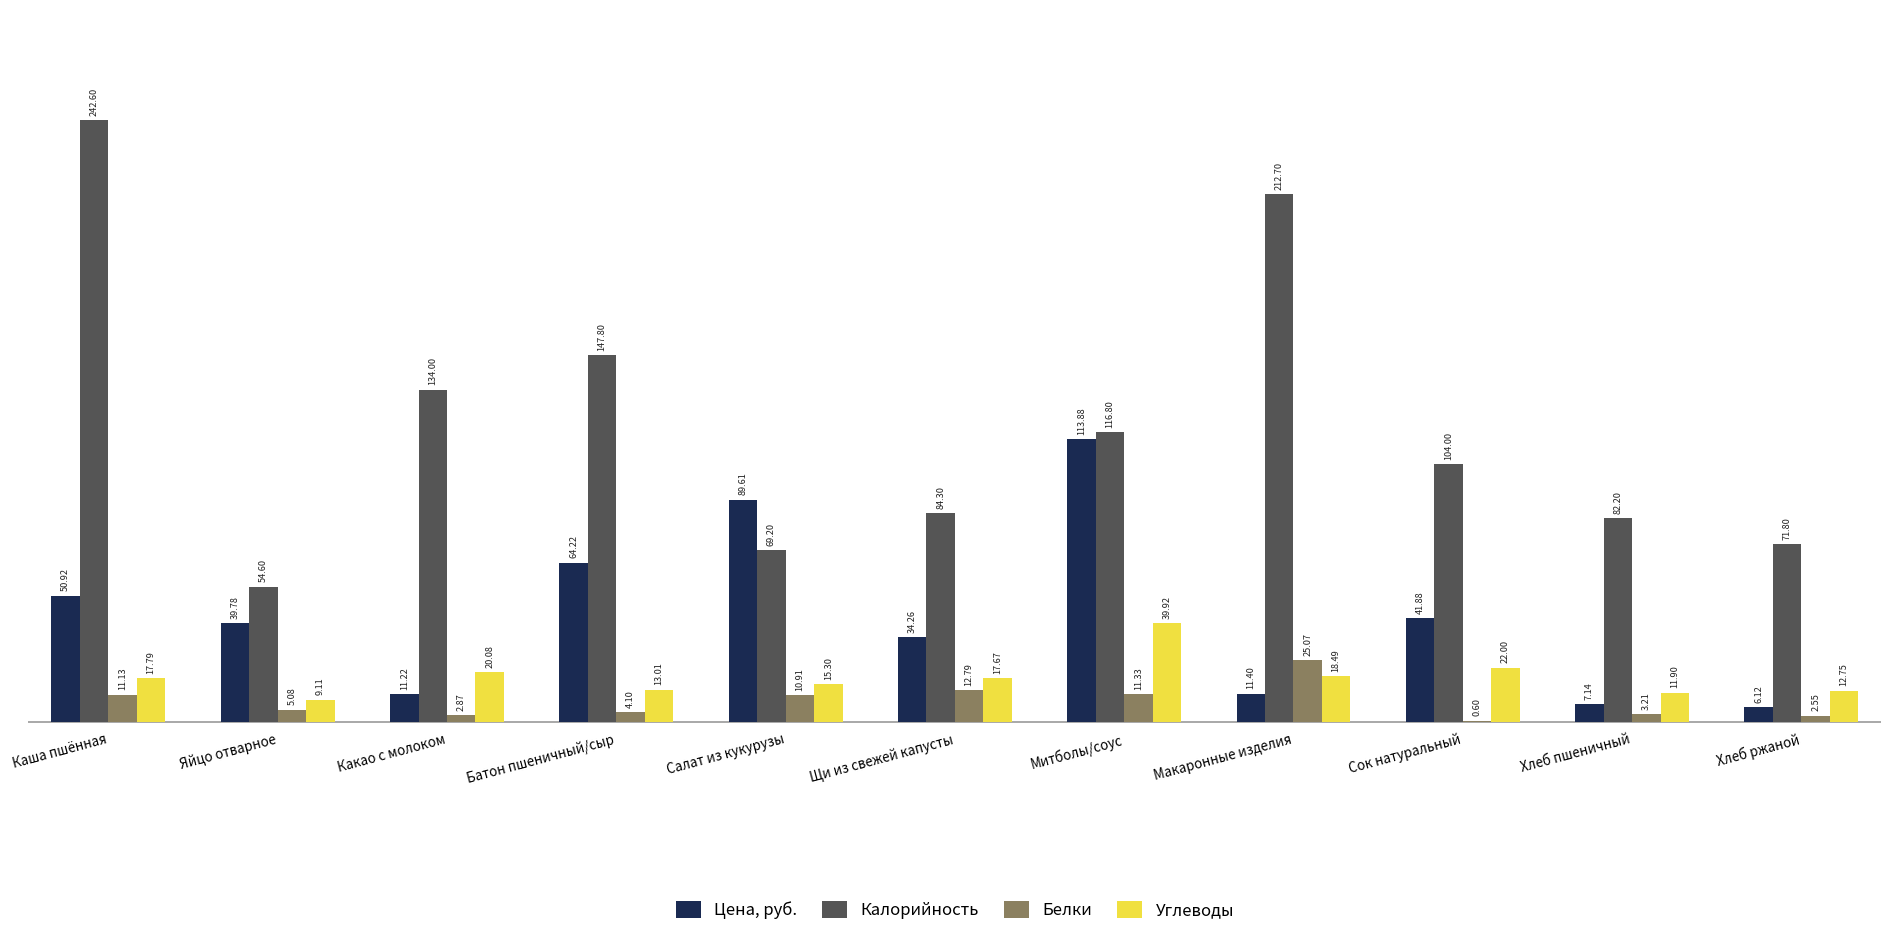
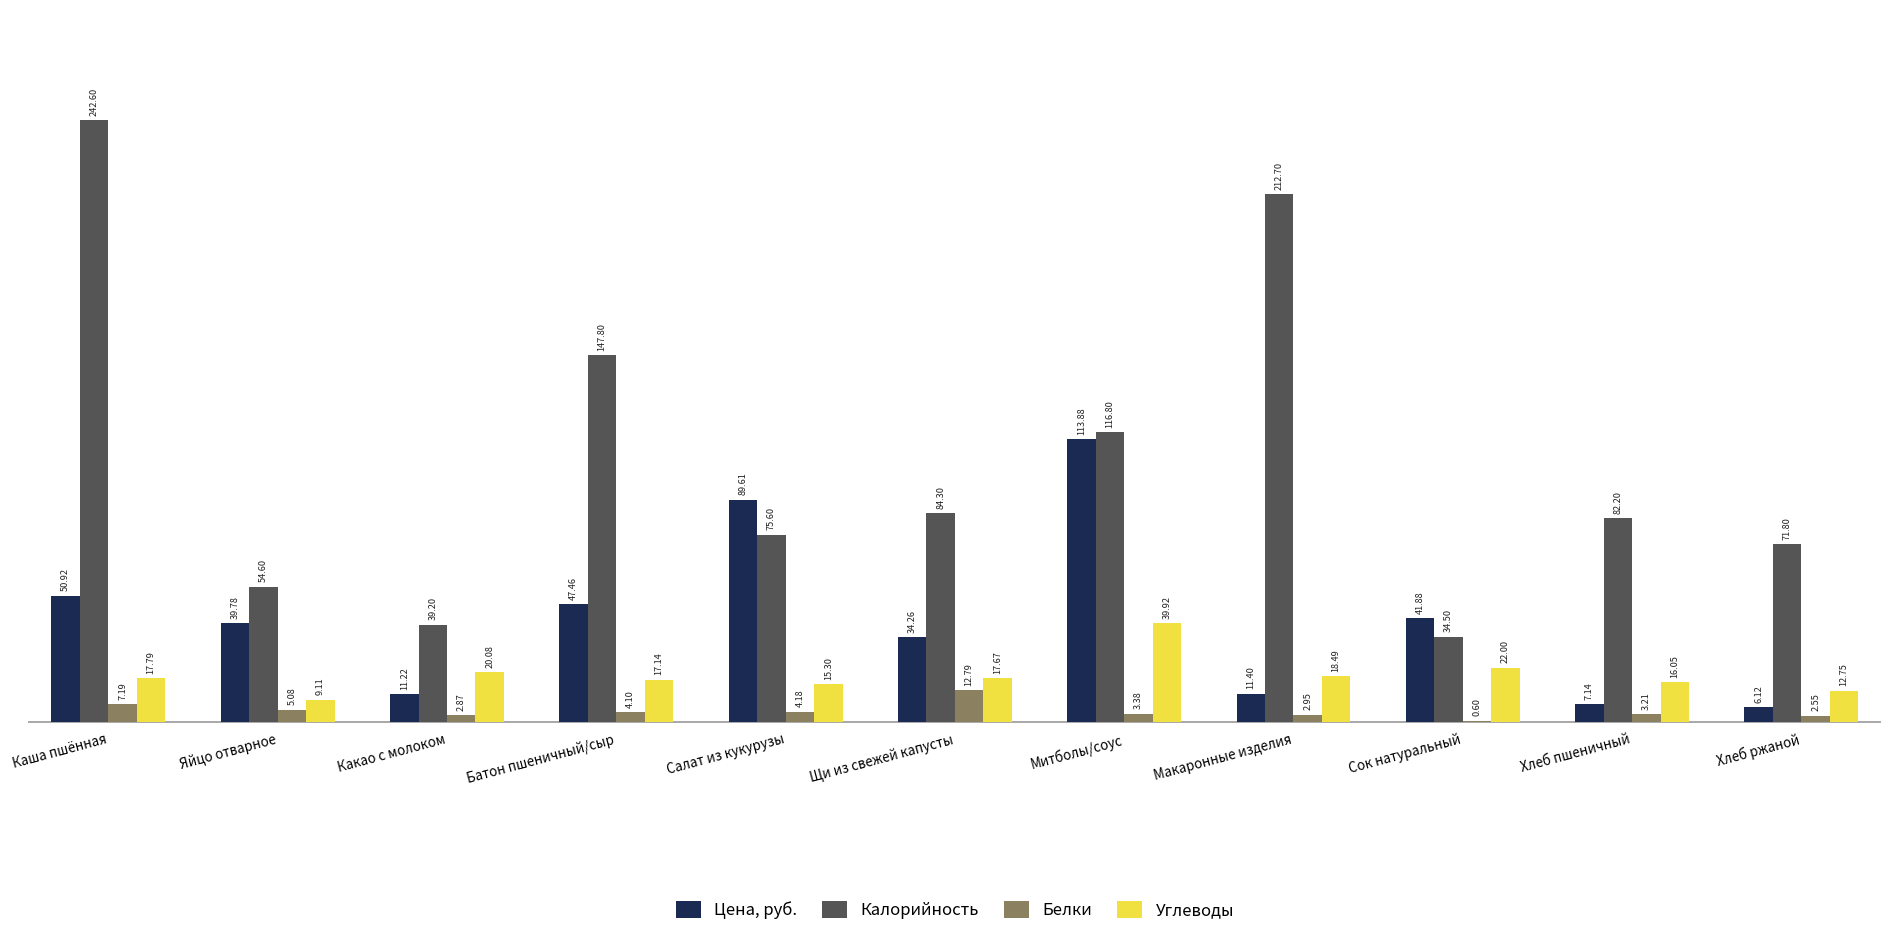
Белки, Каша пшённая: 11.13 -> 7.19
Калорийность, Какао с молоком: 134.00 -> 39.20
Цена, руб., Батон пшеничный/сыр: 64.22 -> 47.46
Углеводы, Батон пшеничный/сыр: 13.01 -> 17.14
Калорийность, Салат из кукурузы: 69.20 -> 75.60
Белки, Салат из кукурузы: 10.91 -> 4.18
Белки, Митболы/соус: 11.33 -> 3.38
Белки, Макаронные изделия: 25.07 -> 2.95
Калорийность, Сок натуральный: 104.00 -> 34.50
Углеводы, Хлеб пшеничный: 11.90 -> 16.05
